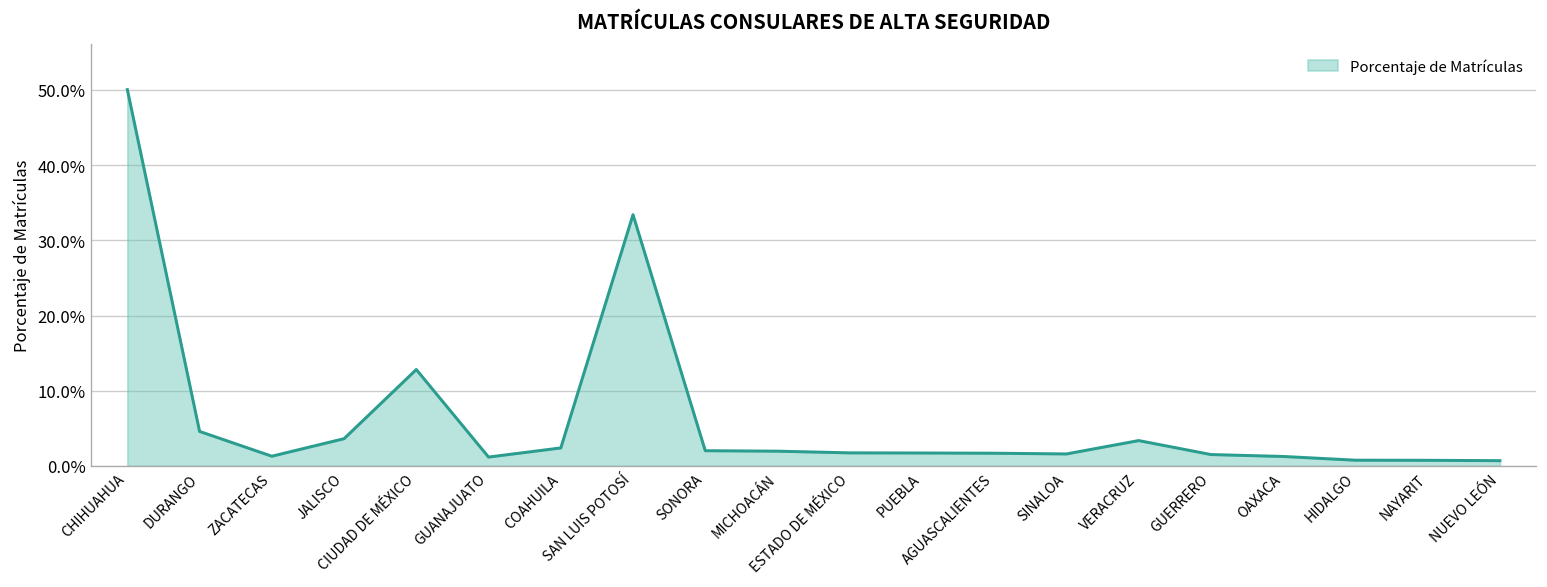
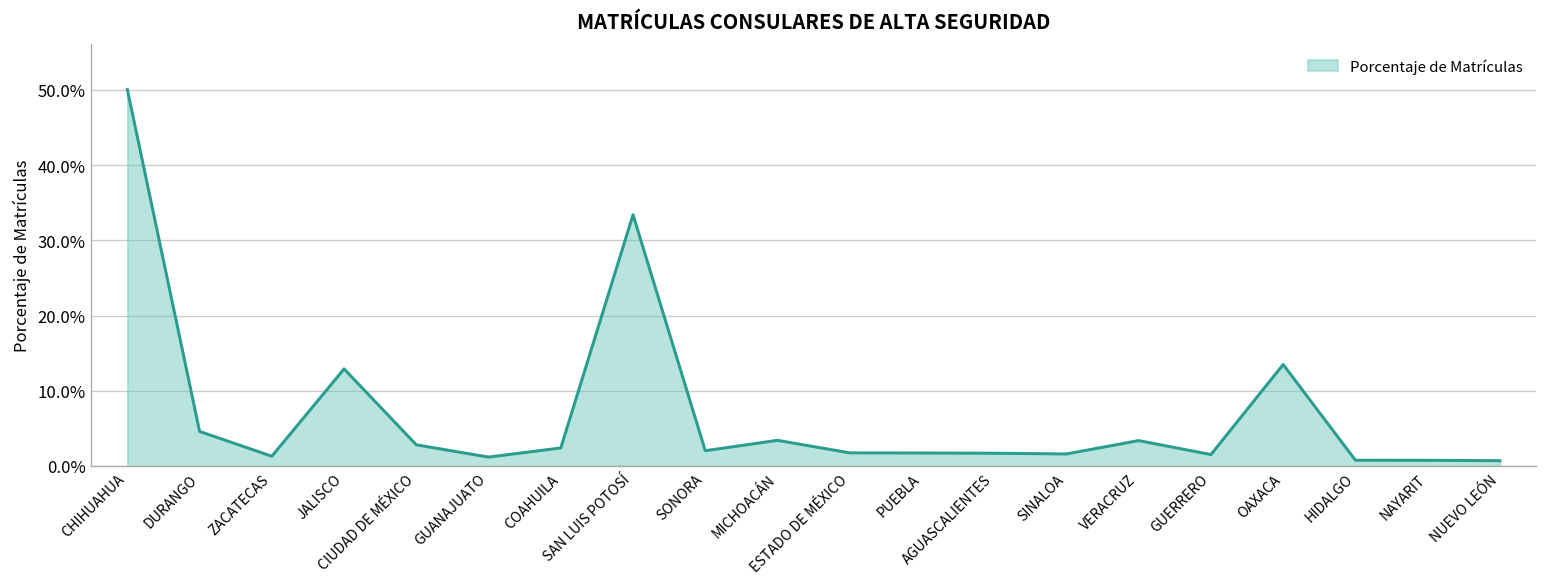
JALISCO: 4% -> 13%
CIUDAD DE MÉXICO: 13% -> 3%
MICHOACÁN: 2% -> 3%
OAXACA: 1% -> 13%
